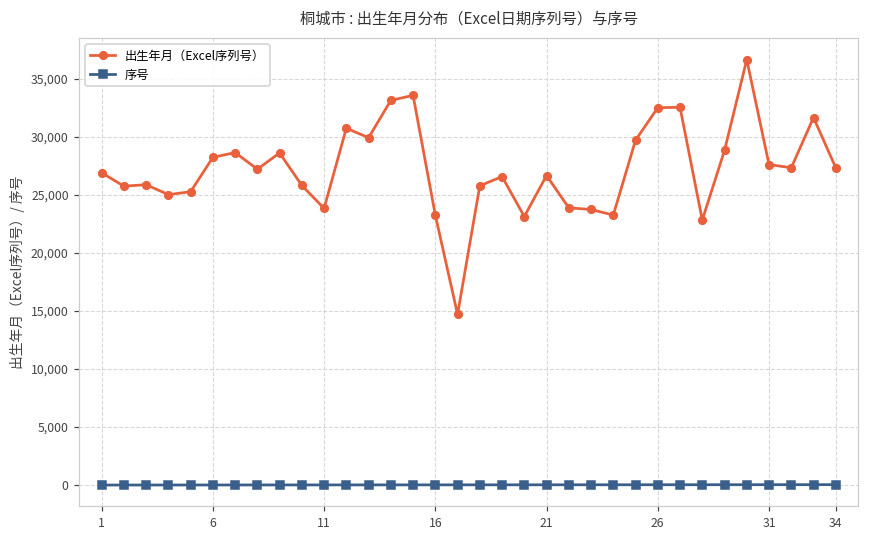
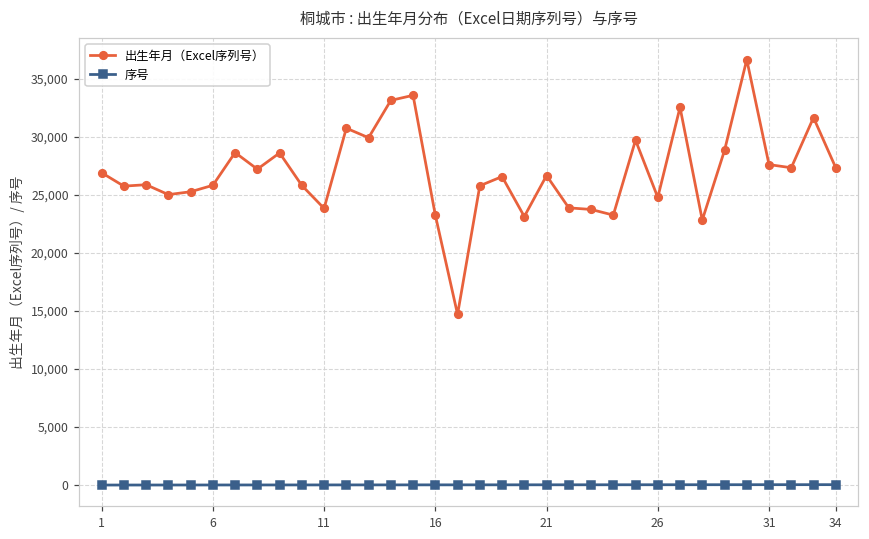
出生年月（Excel序列号）, 6: 28,200 -> 25,800
出生年月（Excel序列号）, 26: 32,500 -> 24,800
